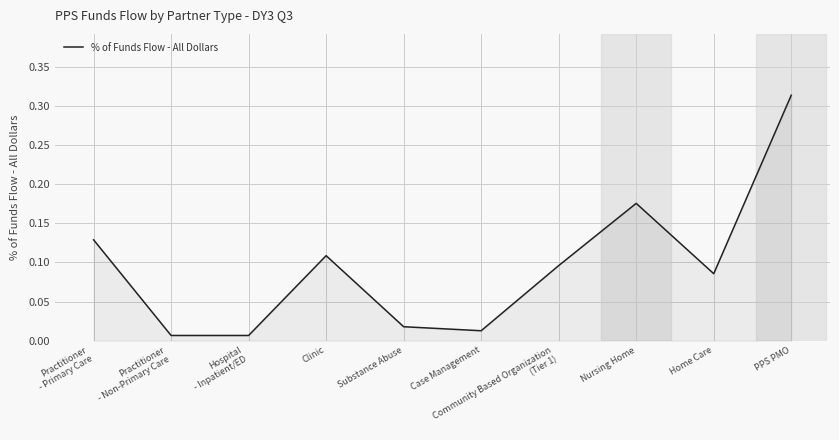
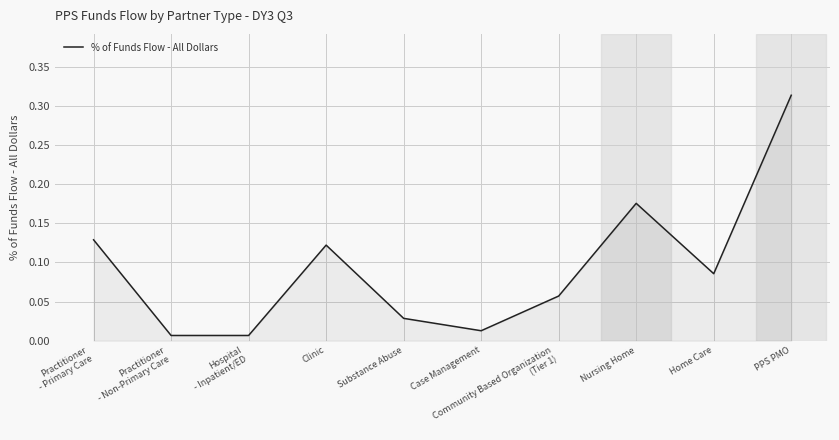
Clinic: 0.11 -> 0.12
Substance Abuse: 0.02 -> 0.03
Community Based Organization (Tier 1): 0.10 -> 0.06
